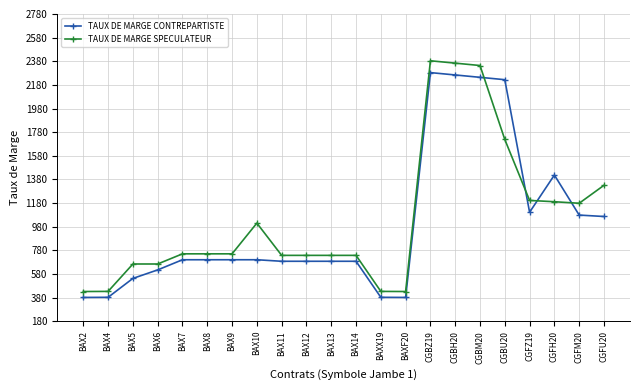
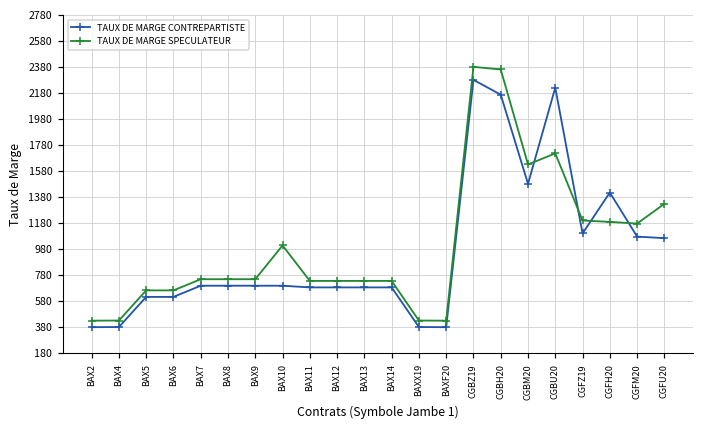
TAUX DE MARGE CONTREPARTISTE, BAX5: 540 -> 610
TAUX DE MARGE CONTREPARTISTE, CGBH20: 2260 -> 2170
TAUX DE MARGE CONTREPARTISTE, CGBM20: 2240 -> 1480
TAUX DE MARGE SPECULATEUR, CGBM20: 2340 -> 1630
